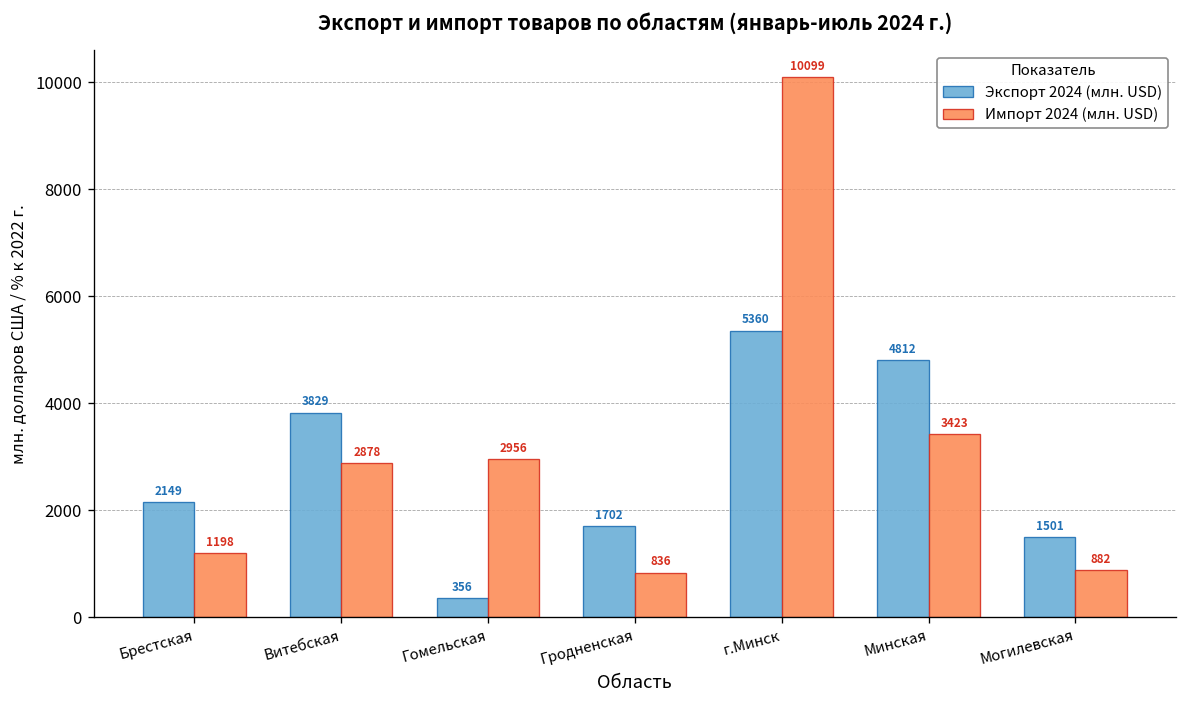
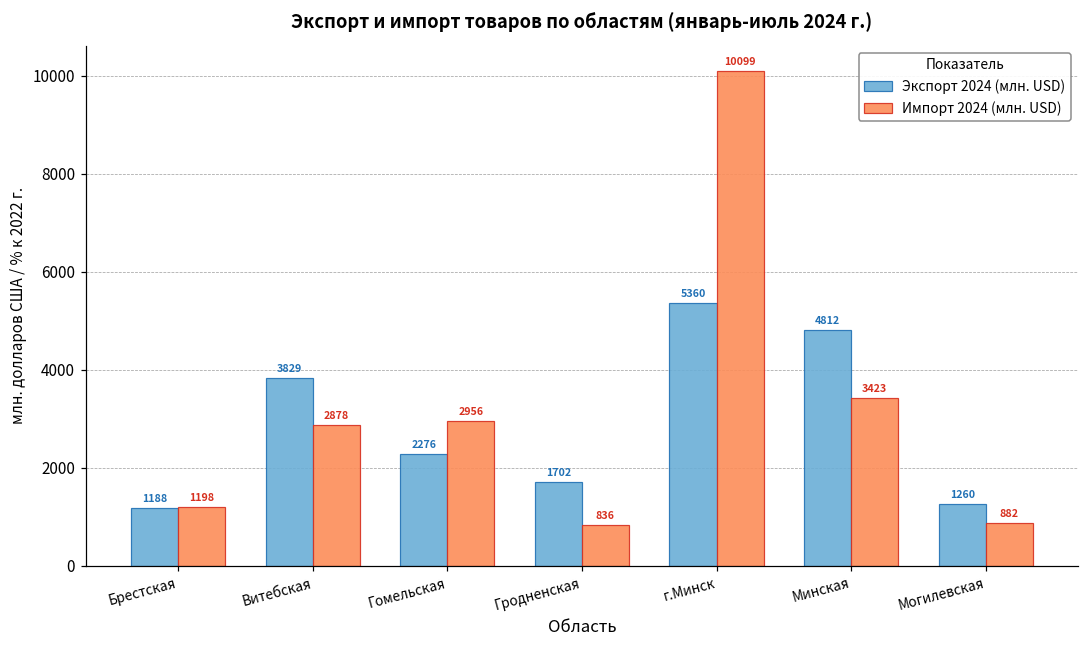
Экспорт 2024 (млн. USD), Брестская: 2149 -> 1188
Экспорт 2024 (млн. USD), Гомельская: 356 -> 2276
Экспорт 2024 (млн. USD), Могилевская: 1501 -> 1260
